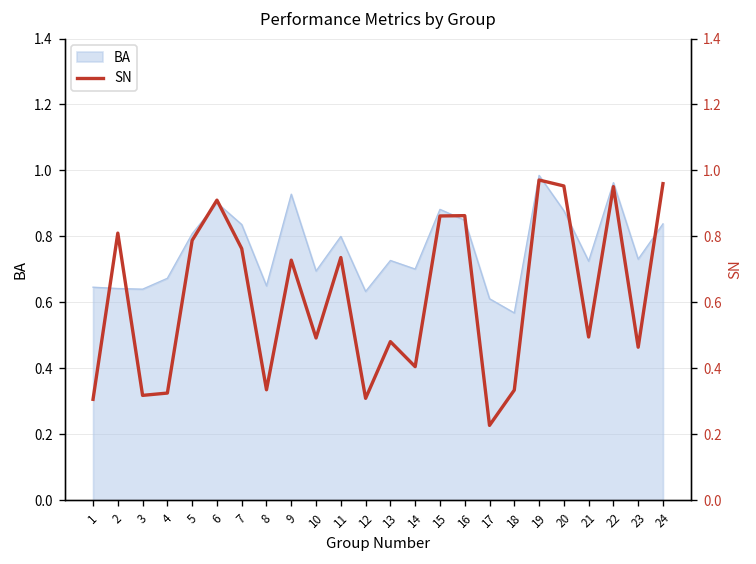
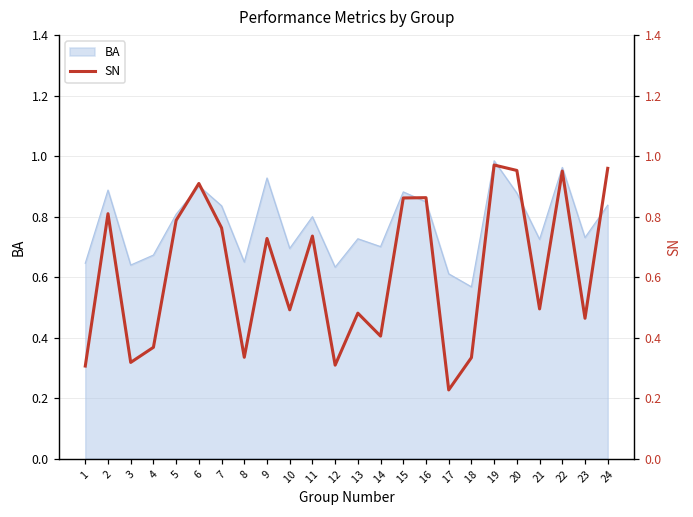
BA, 2: 0.64 -> 0.89
SN, 4: 0.33 -> 0.37
